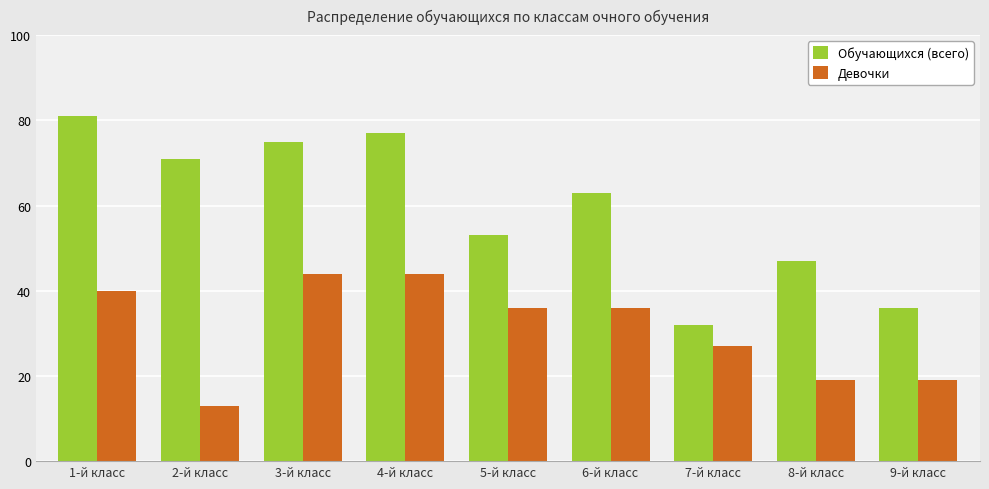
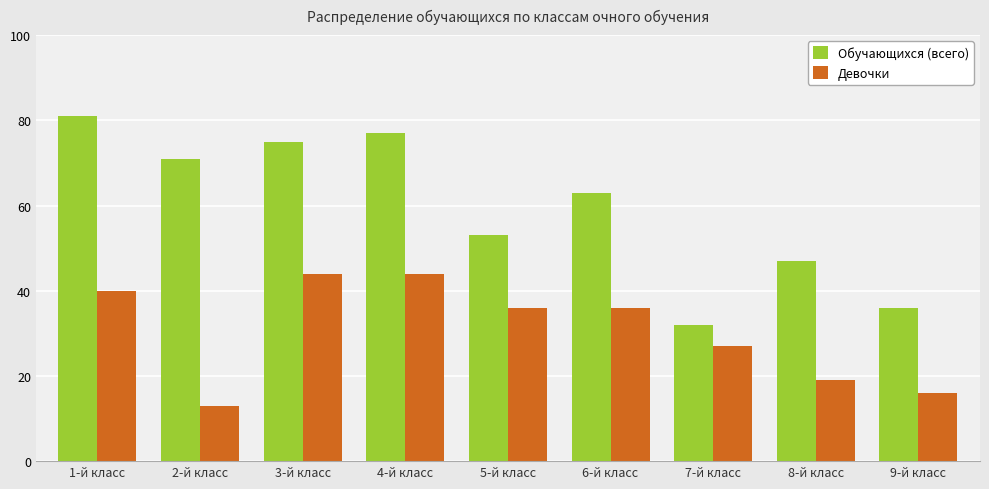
Девочки, 9-й класс: 19 -> 16
